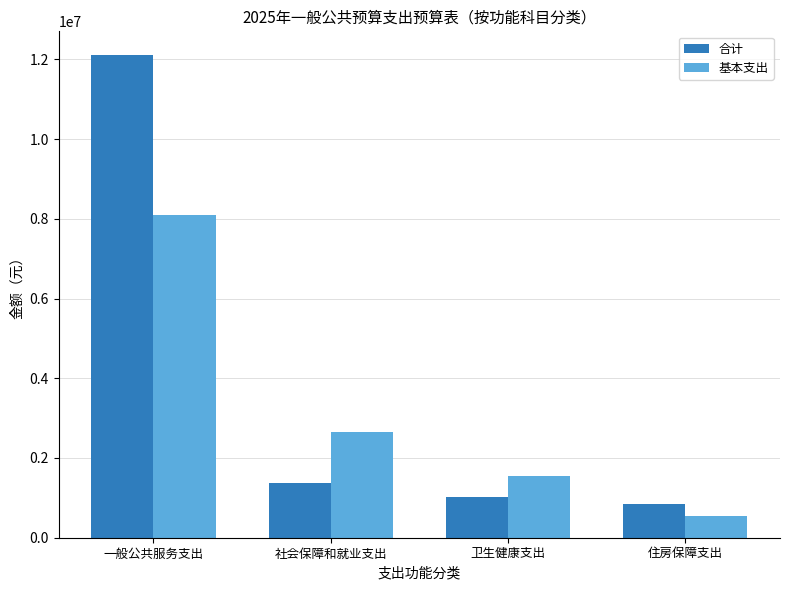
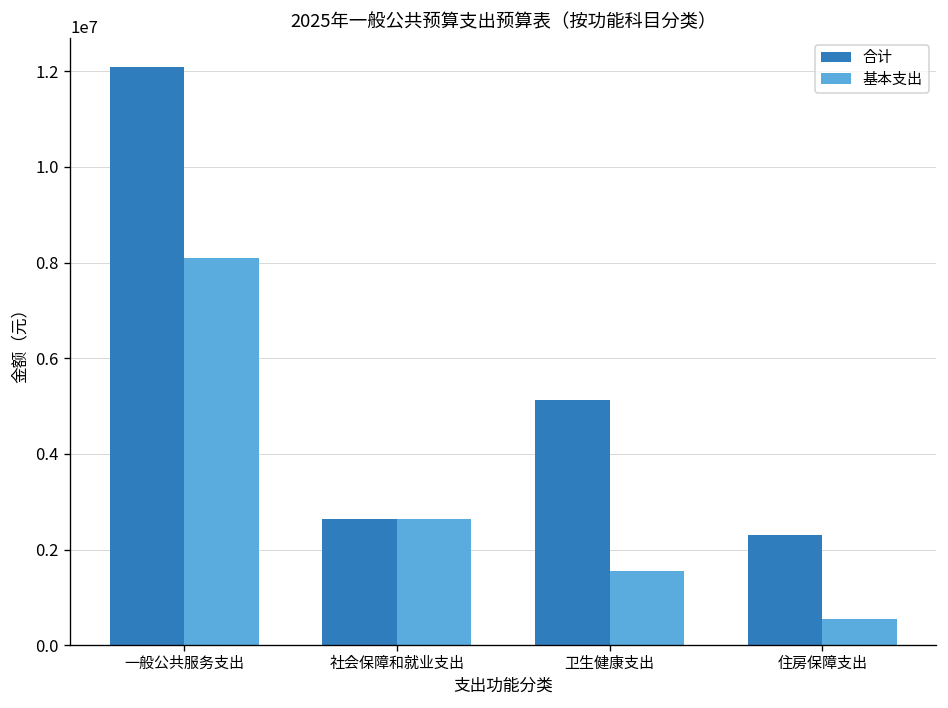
合计, 社会保障和就业支出: 1400000 -> 2600000
合计, 卫生健康支出: 1000000 -> 5100000
合计, 住房保障支出: 800000 -> 2300000
